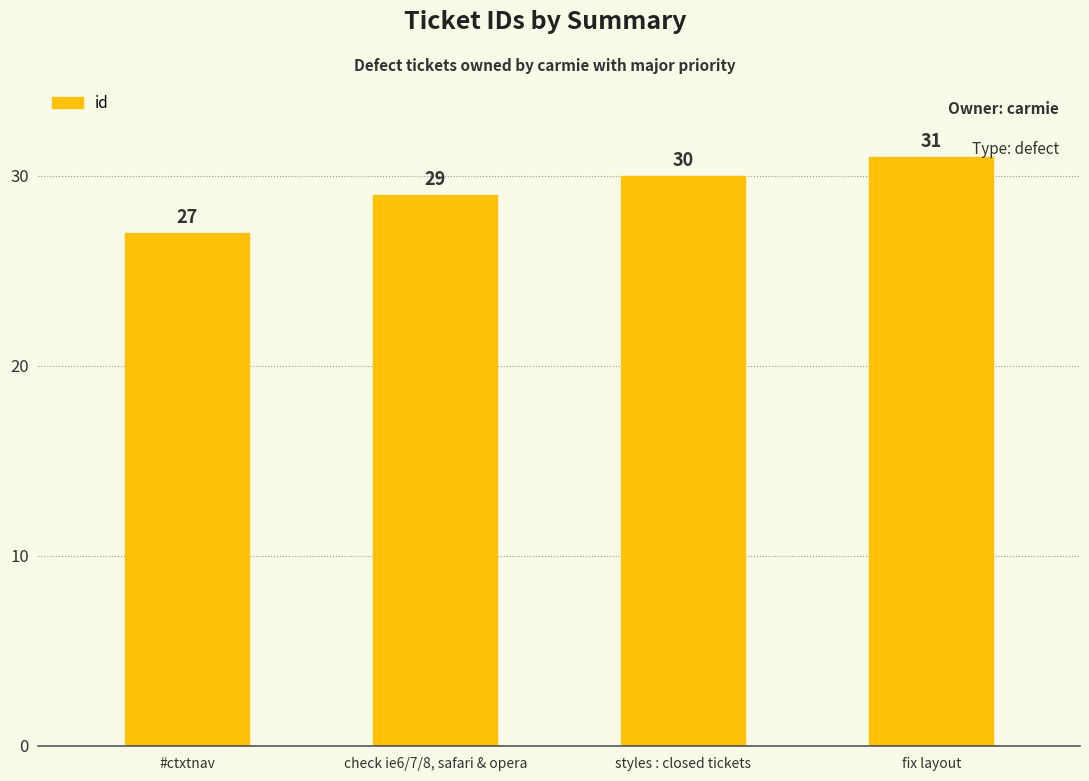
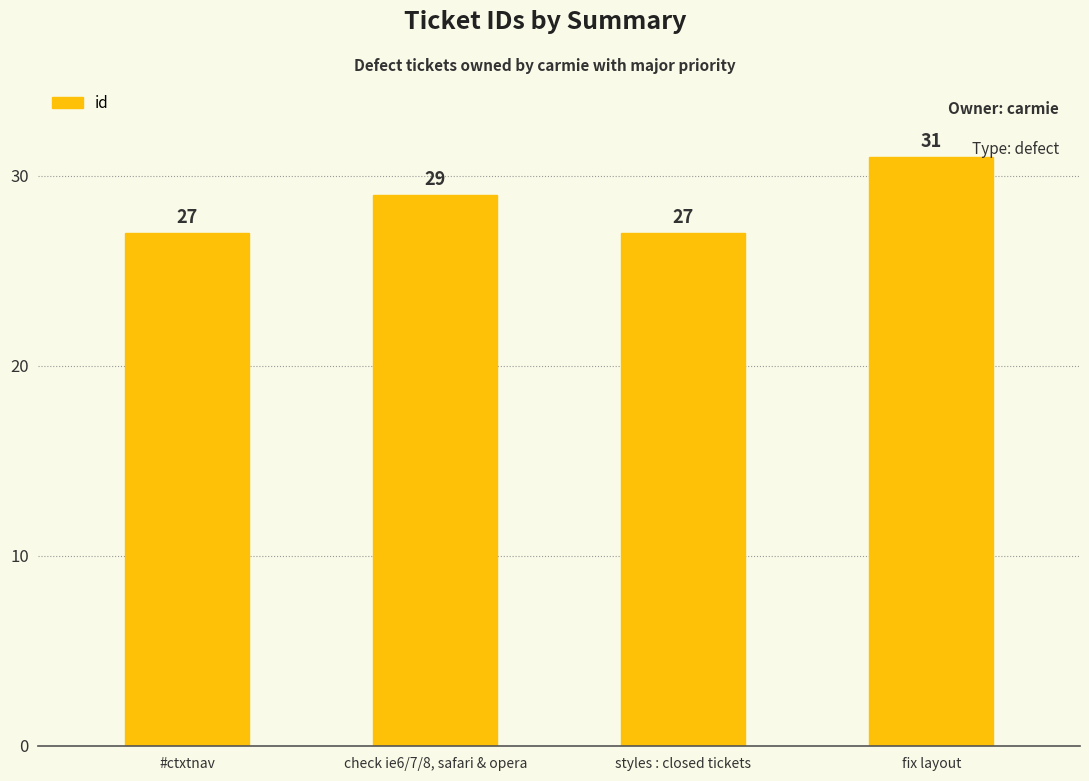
styles : closed tickets: 30 -> 27
